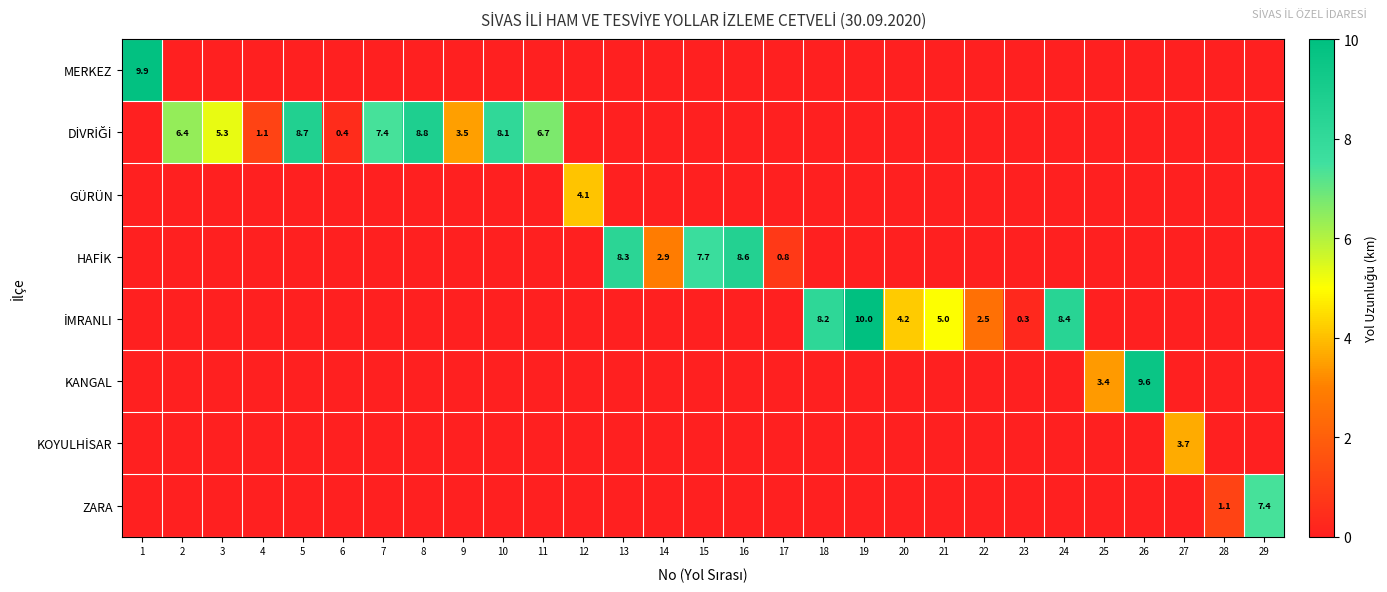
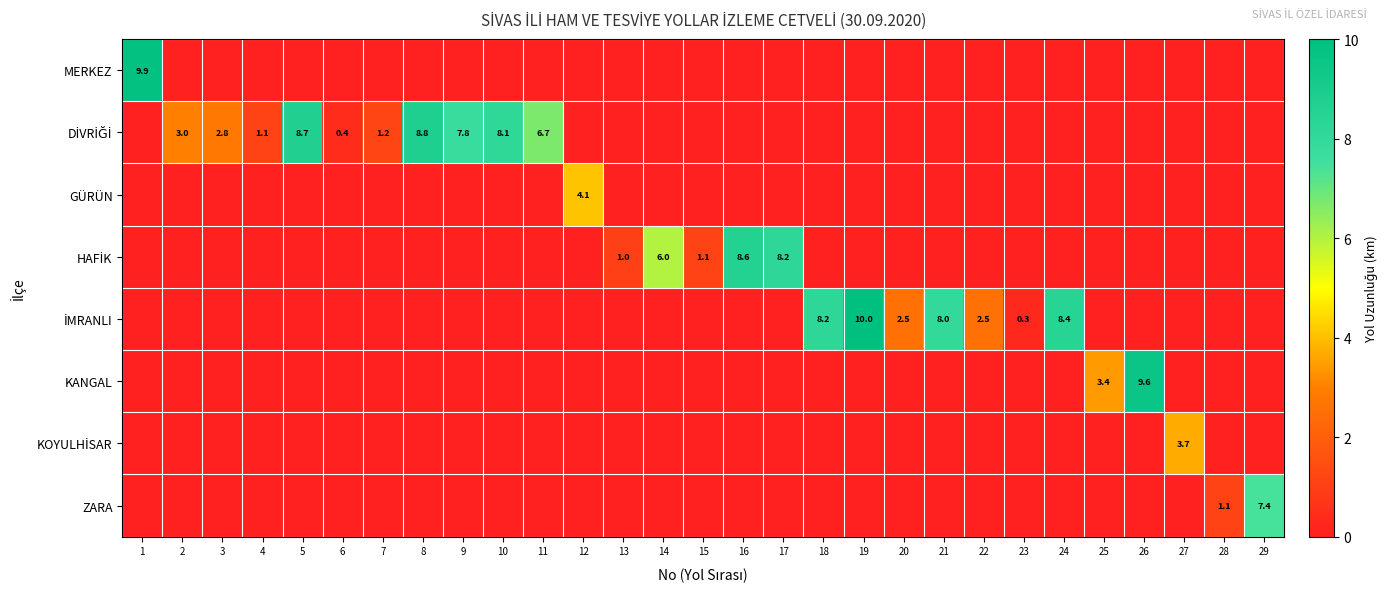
DİVRİĞİ, 2: 6.4 -> 3.0
DİVRİĞİ, 3: 5.3 -> 2.8
DİVRİĞİ, 7: 7.4 -> 1.2
DİVRİĞİ, 9: 3.5 -> 7.8
HAFİK, 13: 8.3 -> 1.0
HAFİK, 14: 2.9 -> 6.0
HAFİK, 15: 7.7 -> 1.1
HAFİK, 17: 0.8 -> 8.2
İMRANLI, 20: 4.2 -> 2.5
İMRANLI, 21: 5.0 -> 8.0
